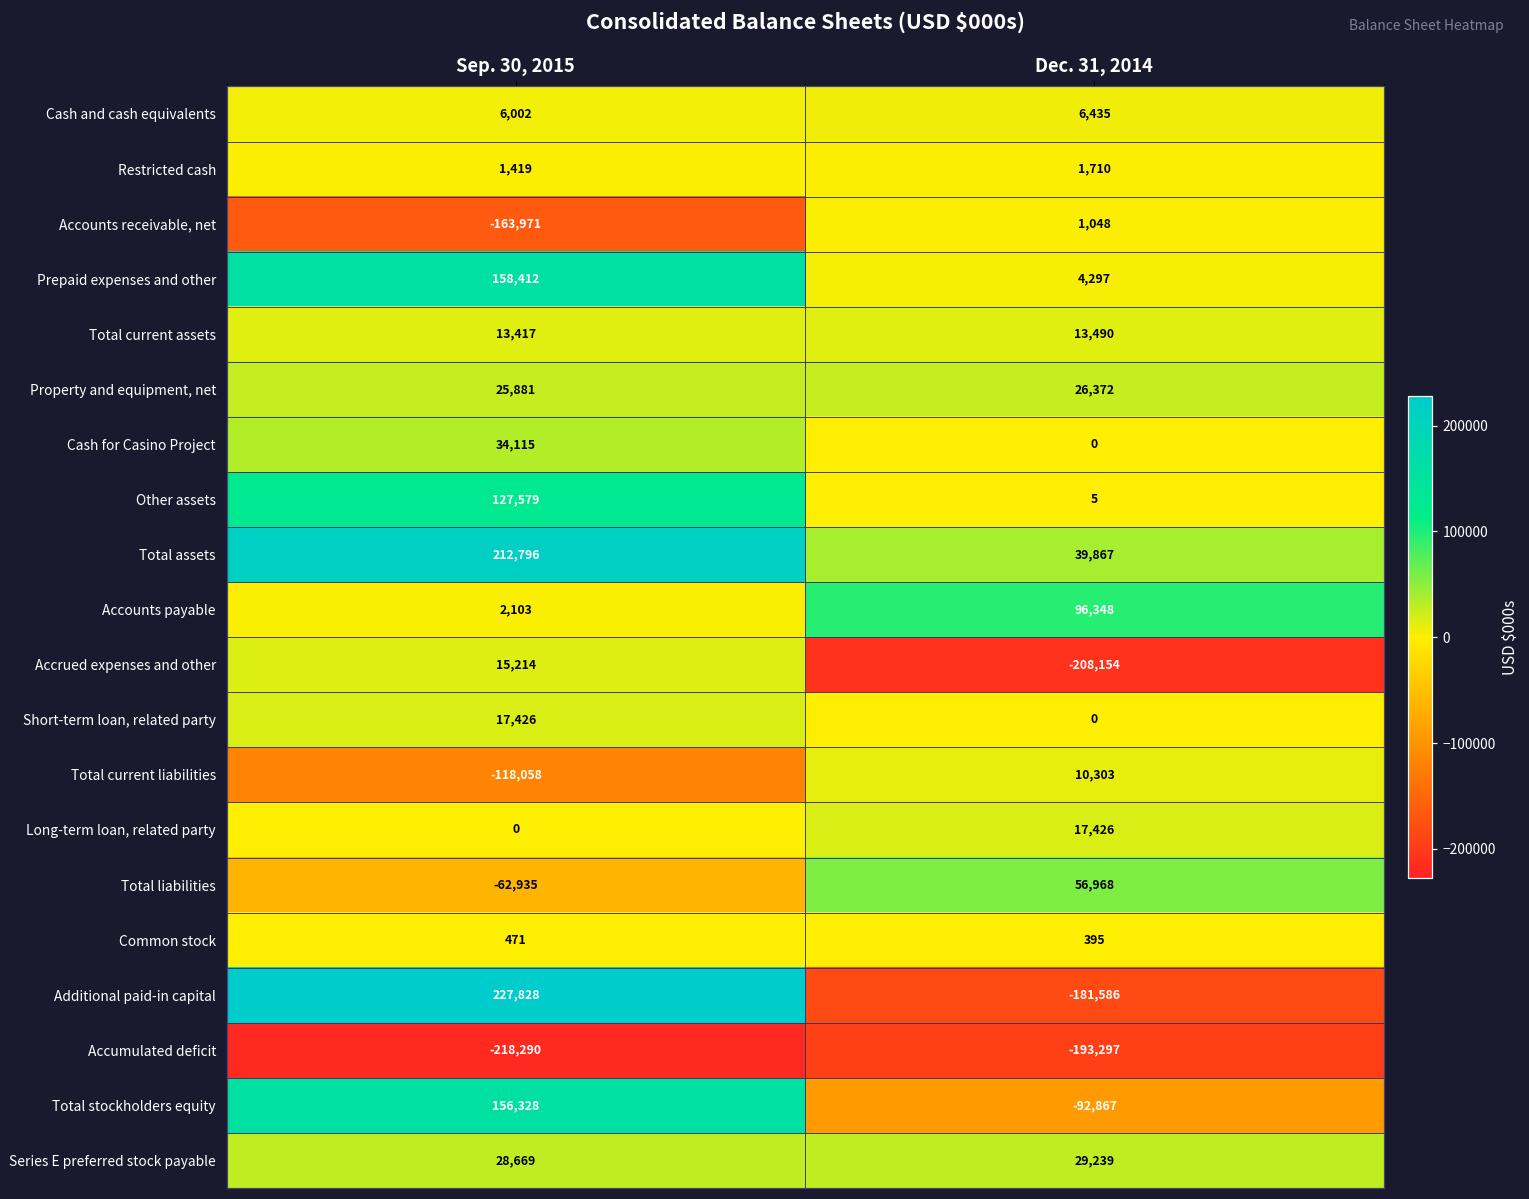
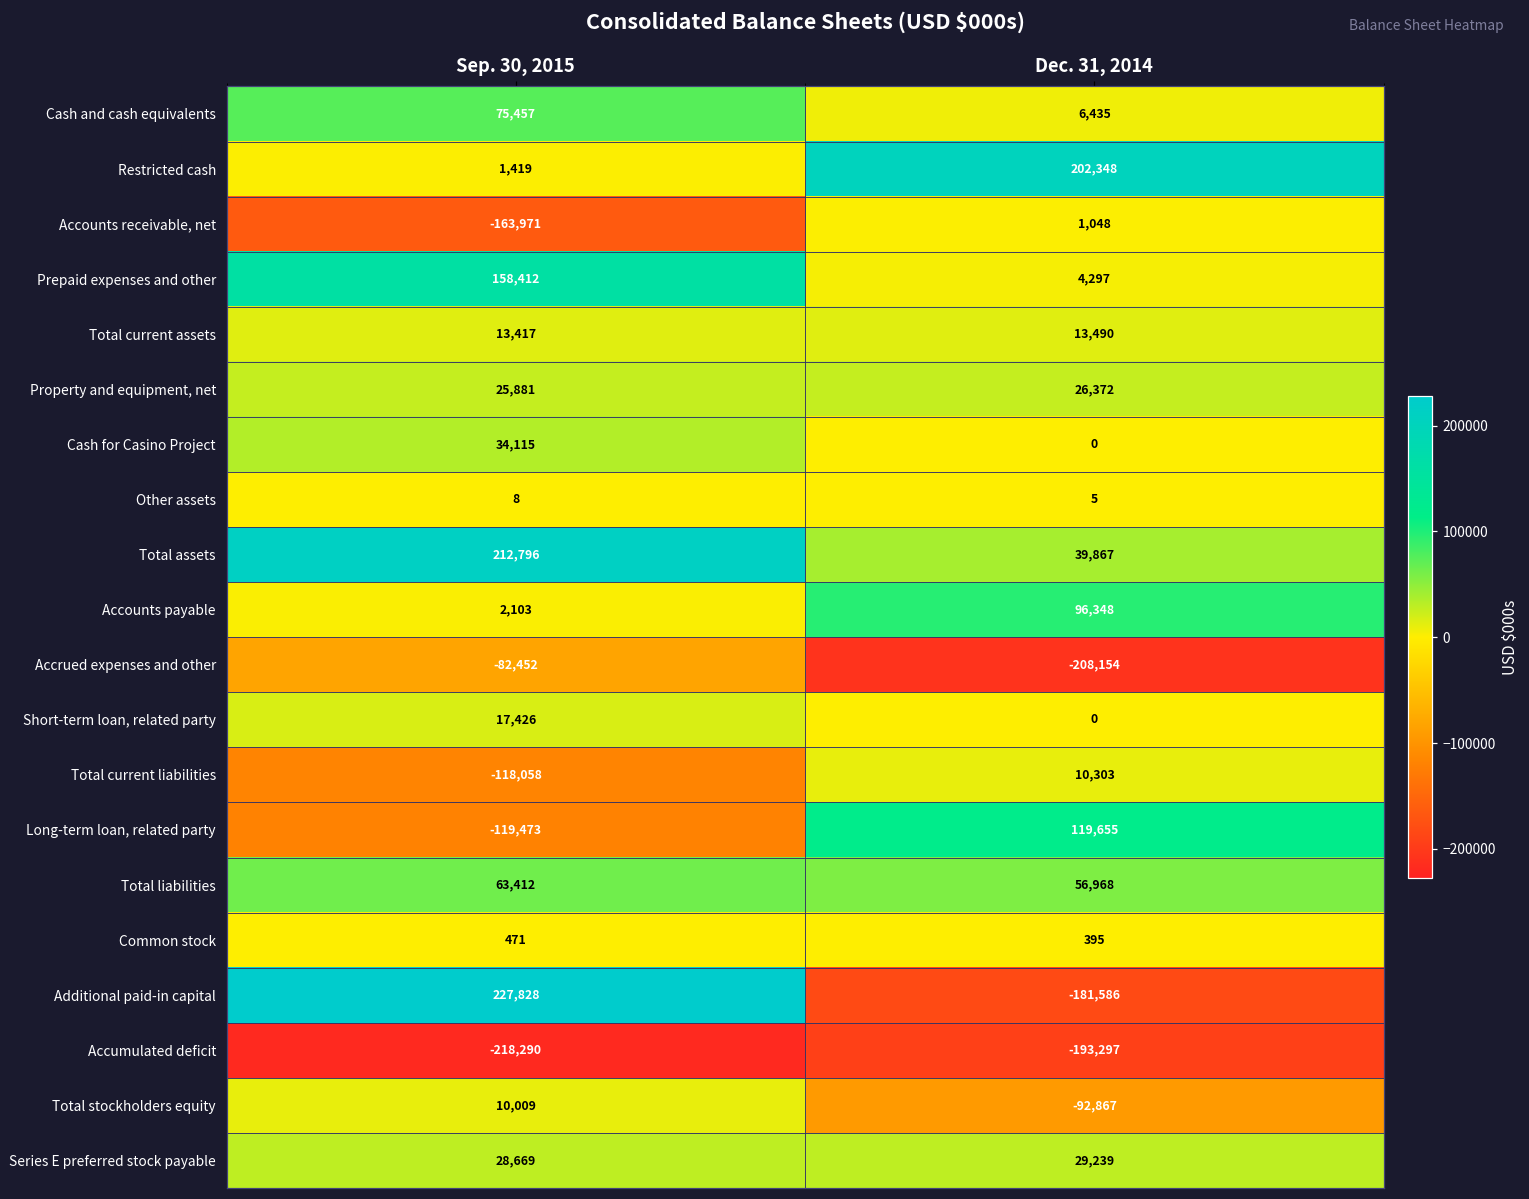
Cash and cash equivalents, Sep. 30, 2015: 6,002 -> 75,457
Restricted cash, Dec. 31, 2014: 1,710 -> 202,348
Other assets, Sep. 30, 2015: 127,579 -> 8
Accrued expenses and other, Sep. 30, 2015: 15,214 -> -82,452
Long-term loan, related party, Sep. 30, 2015: 0 -> -119,473
Long-term loan, related party, Dec. 31, 2014: 17,426 -> 119,655
Total liabilities, Sep. 30, 2015: -62,935 -> 63,412
Total stockholders equity, Sep. 30, 2015: 156,328 -> 10,009
